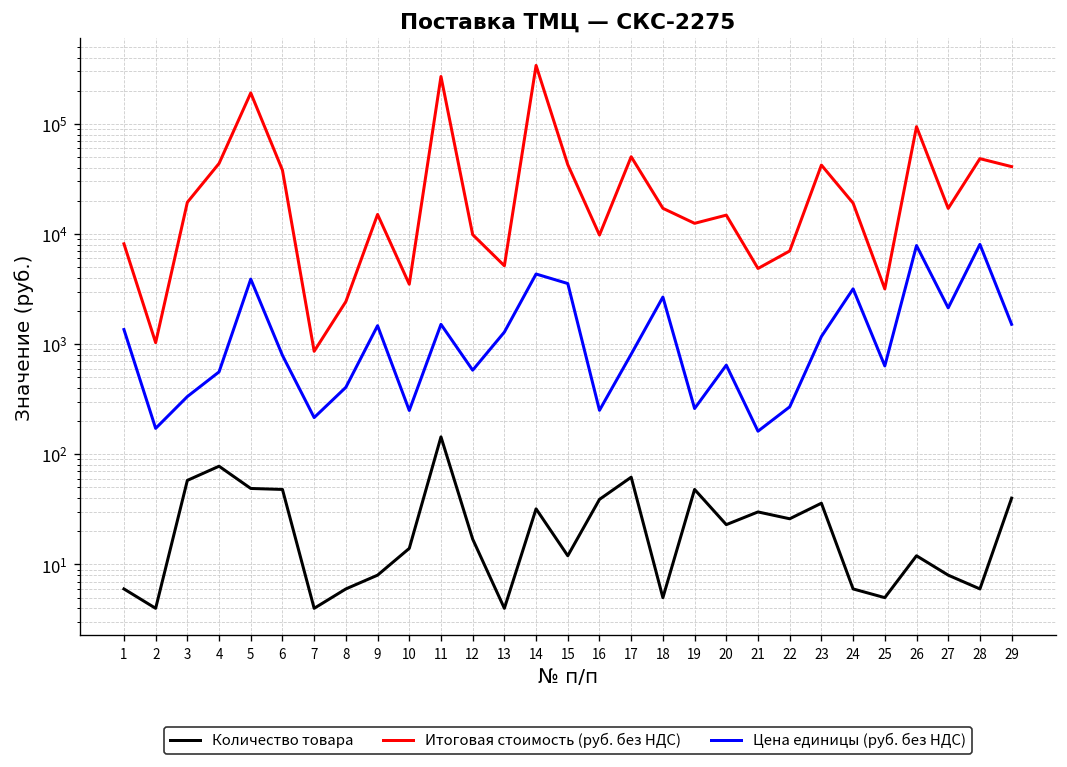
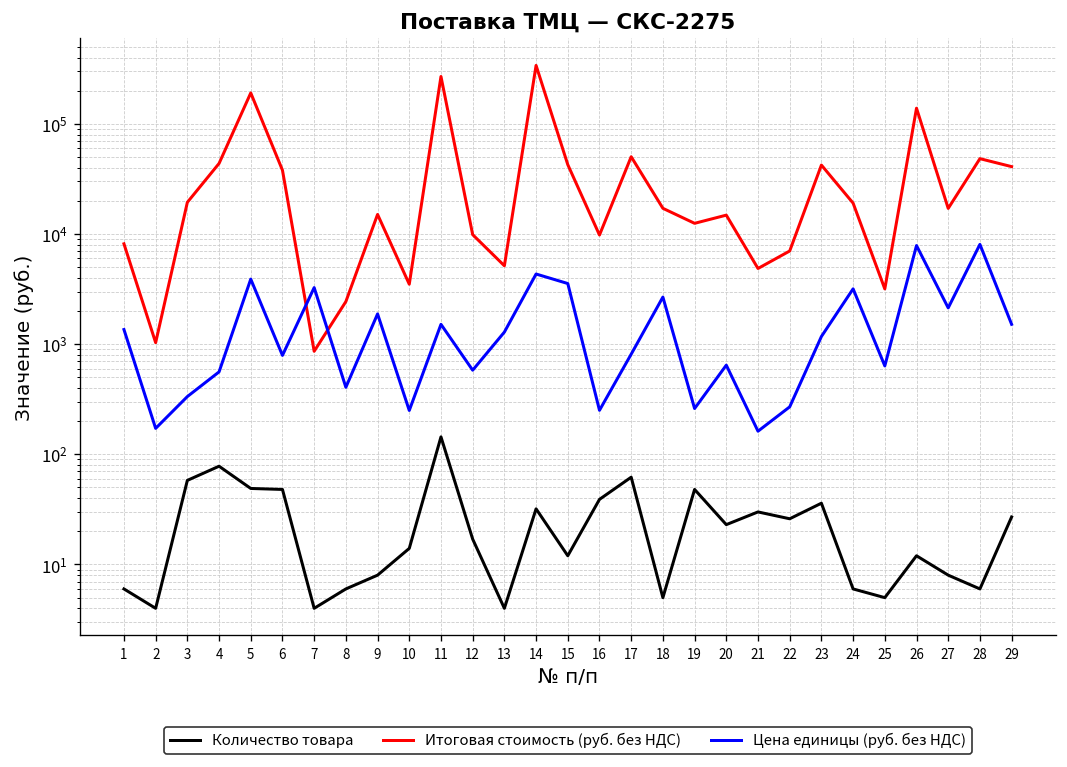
Цена единицы (руб. без НДС), 7: 220 -> 3300
Цена единицы (руб. без НДС), 9: 1500 -> 1900
Итоговая стоимость (руб. без НДС), 26: 90000 -> 140000
Количество товара, 29: 40 -> 27
